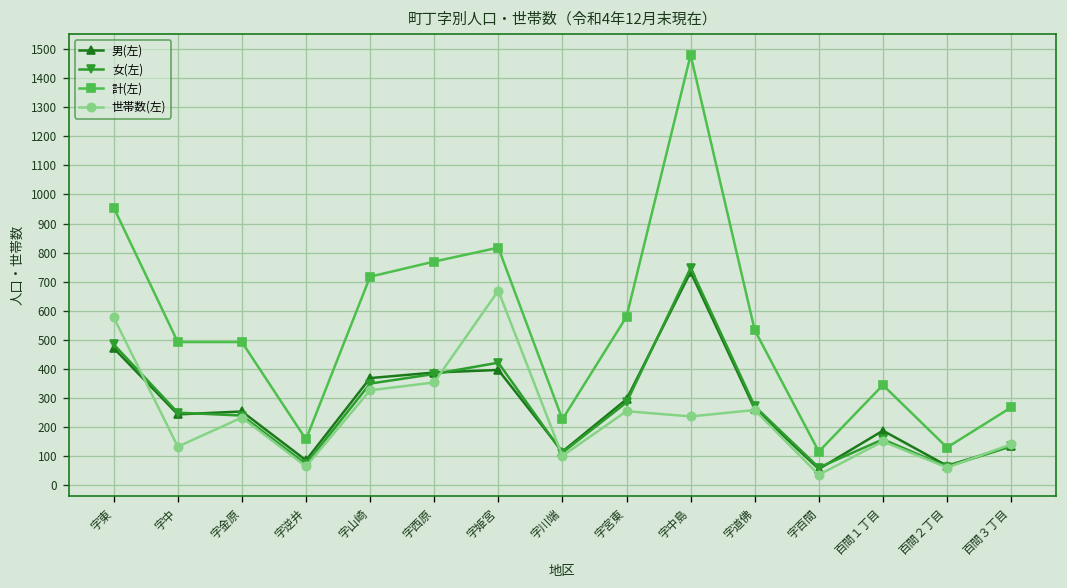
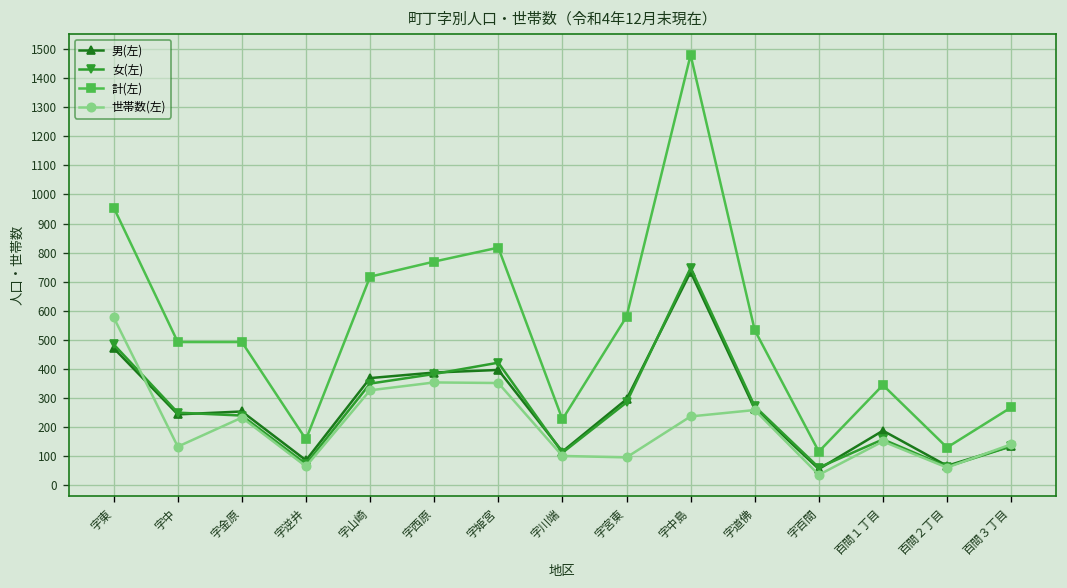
世帯数(左), 字姫宮: 670 -> 350
世帯数(左), 字宮東: 250 -> 100
